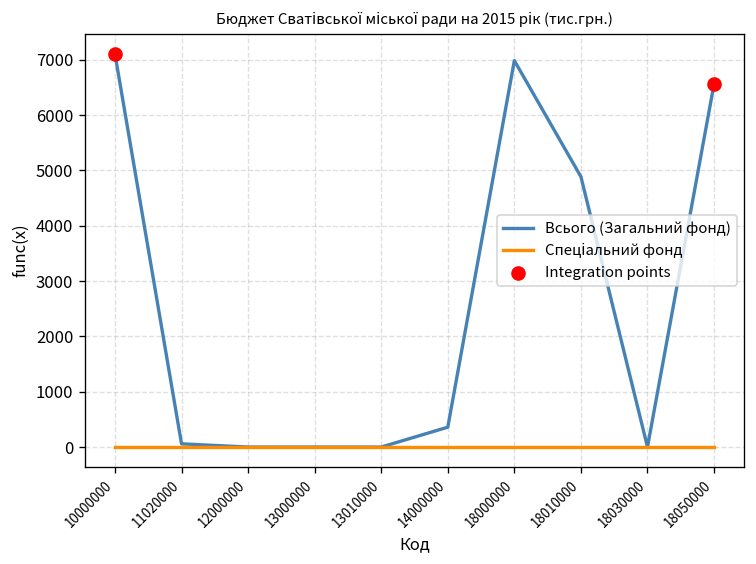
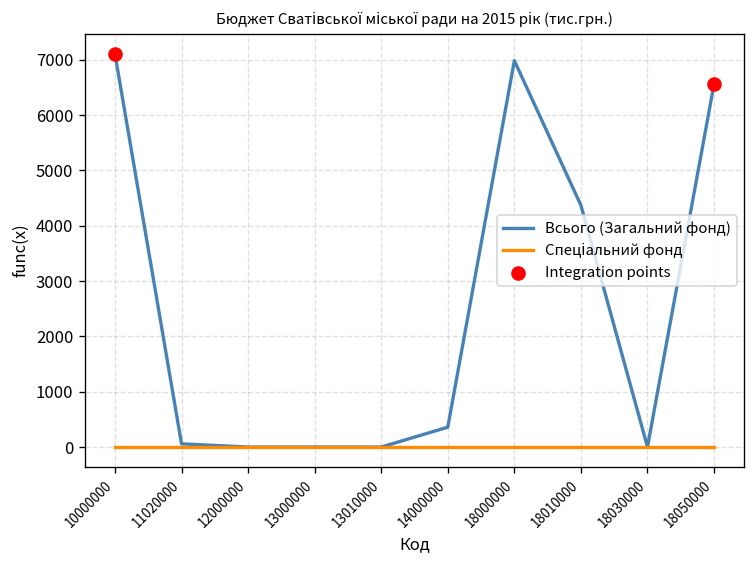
Всього (Загальний фонд), 18010000: 4900 -> 4400
